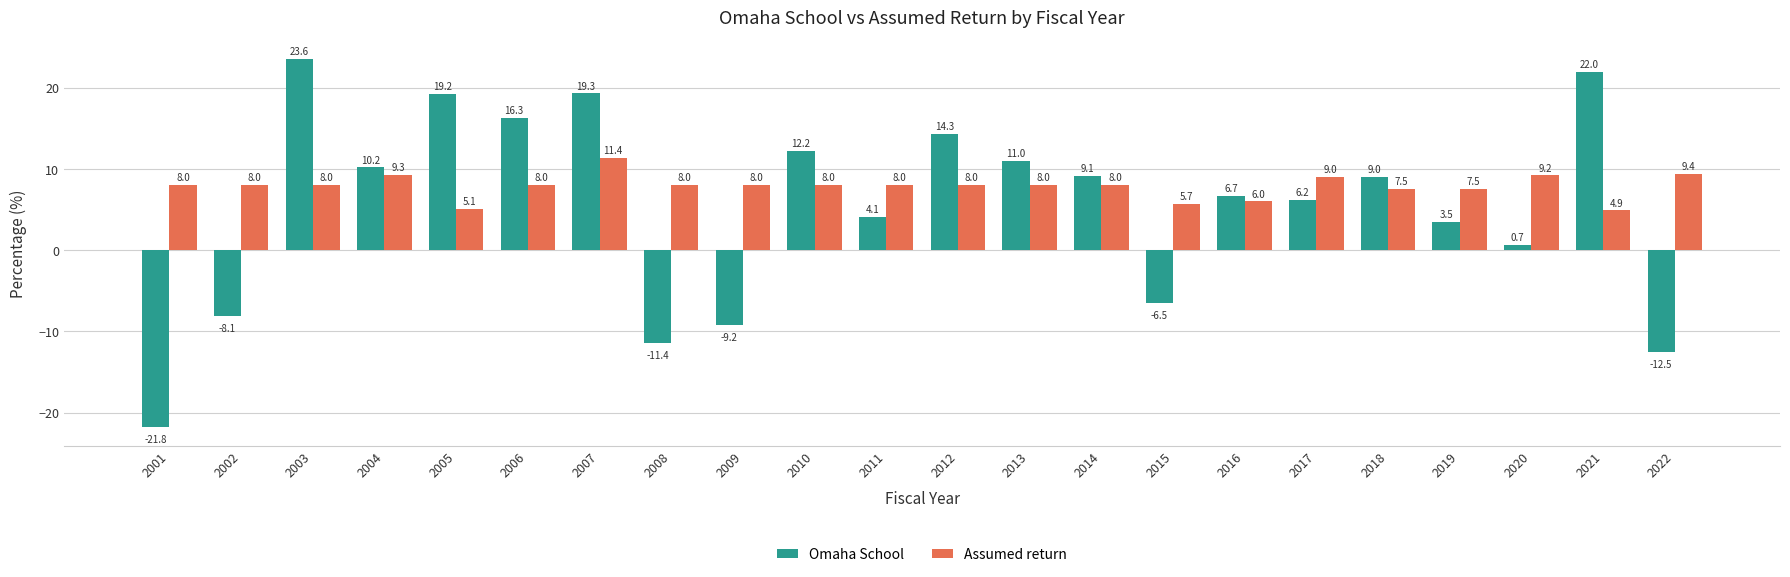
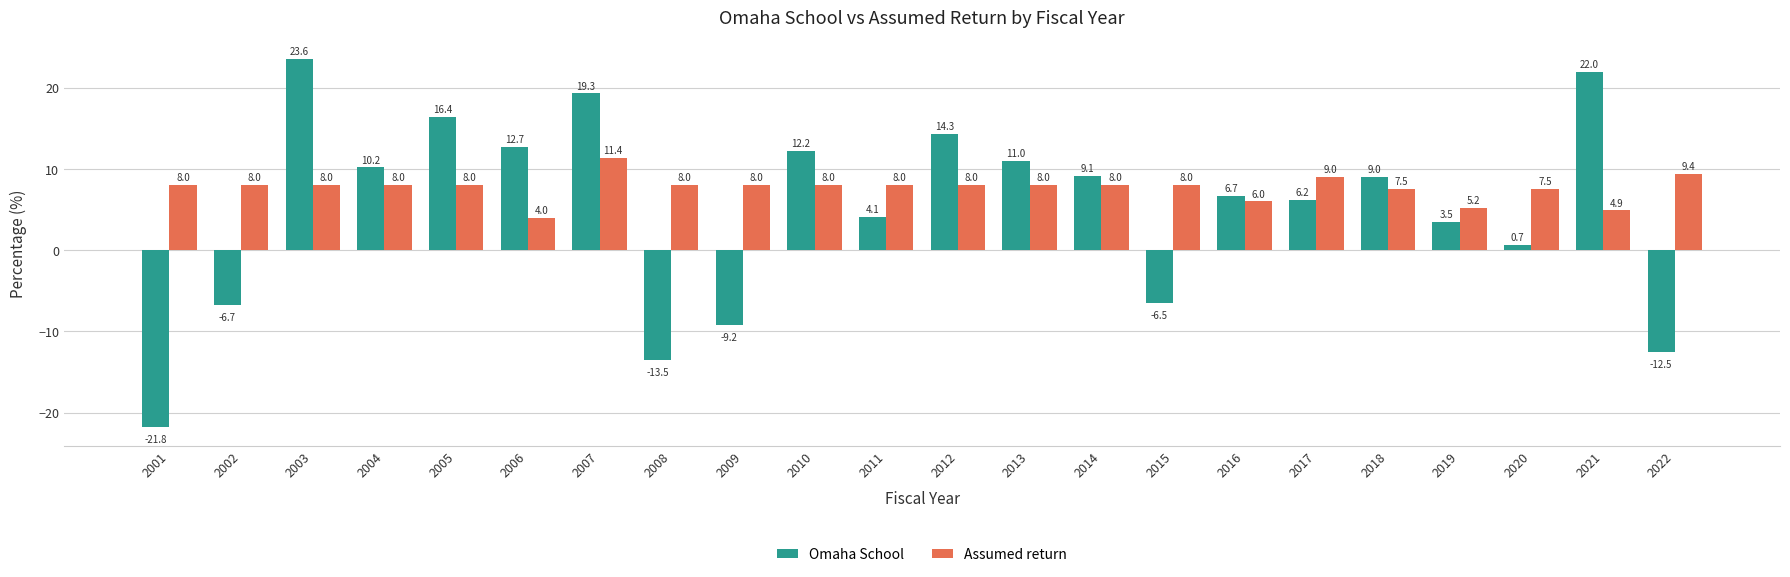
Omaha School, 2002: -8.1 -> -6.7
Assumed return, 2004: 9.3 -> 8.0
Omaha School, 2005: 19.2 -> 16.4
Assumed return, 2005: 5.1 -> 8.0
Omaha School, 2006: 16.3 -> 12.7
Assumed return, 2006: 8.0 -> 4.0
Omaha School, 2008: -11.4 -> -13.5
Assumed return, 2015: 5.7 -> 8.0
Assumed return, 2019: 7.5 -> 5.2
Assumed return, 2020: 9.2 -> 7.5
